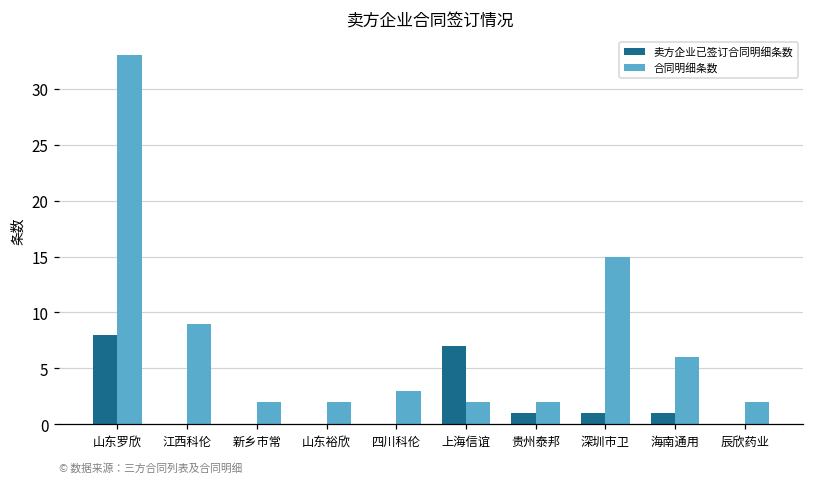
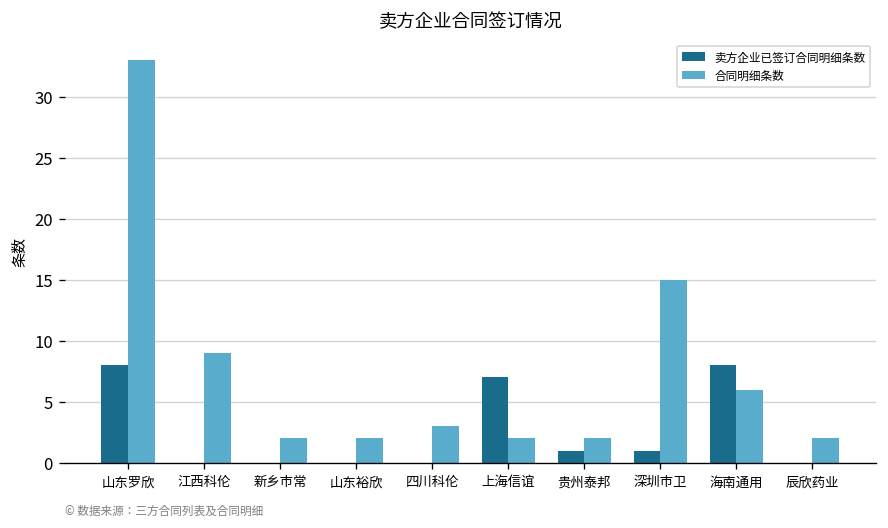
卖方企业已签订合同明细条数, 海南通用: 1 -> 8
